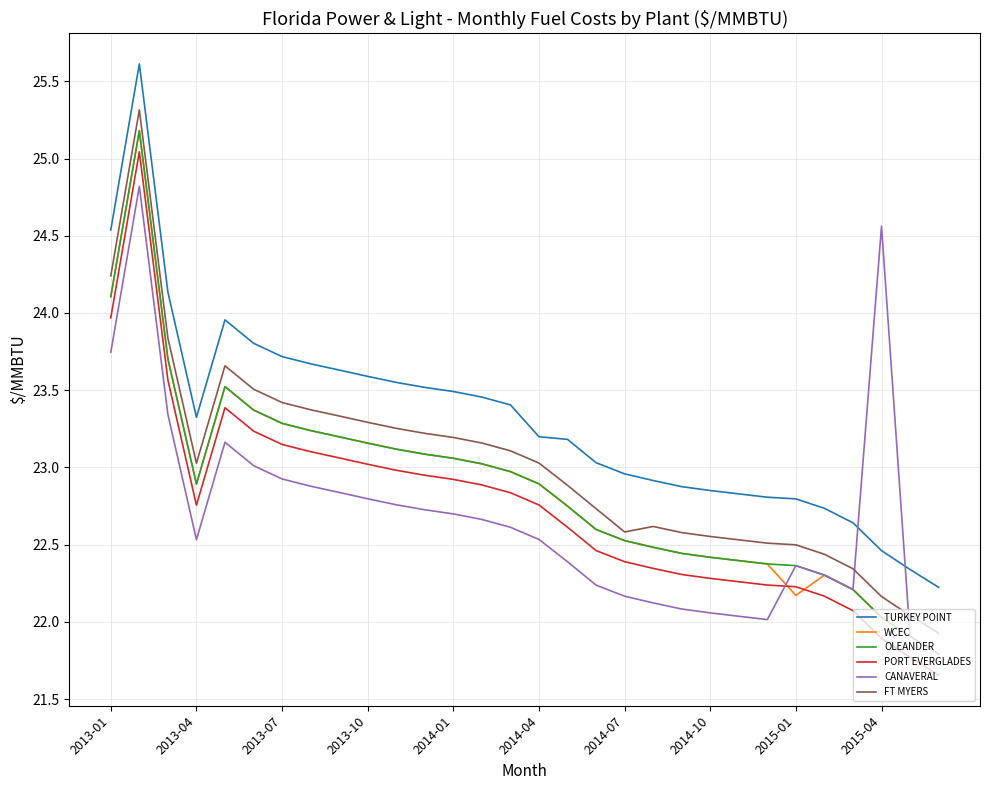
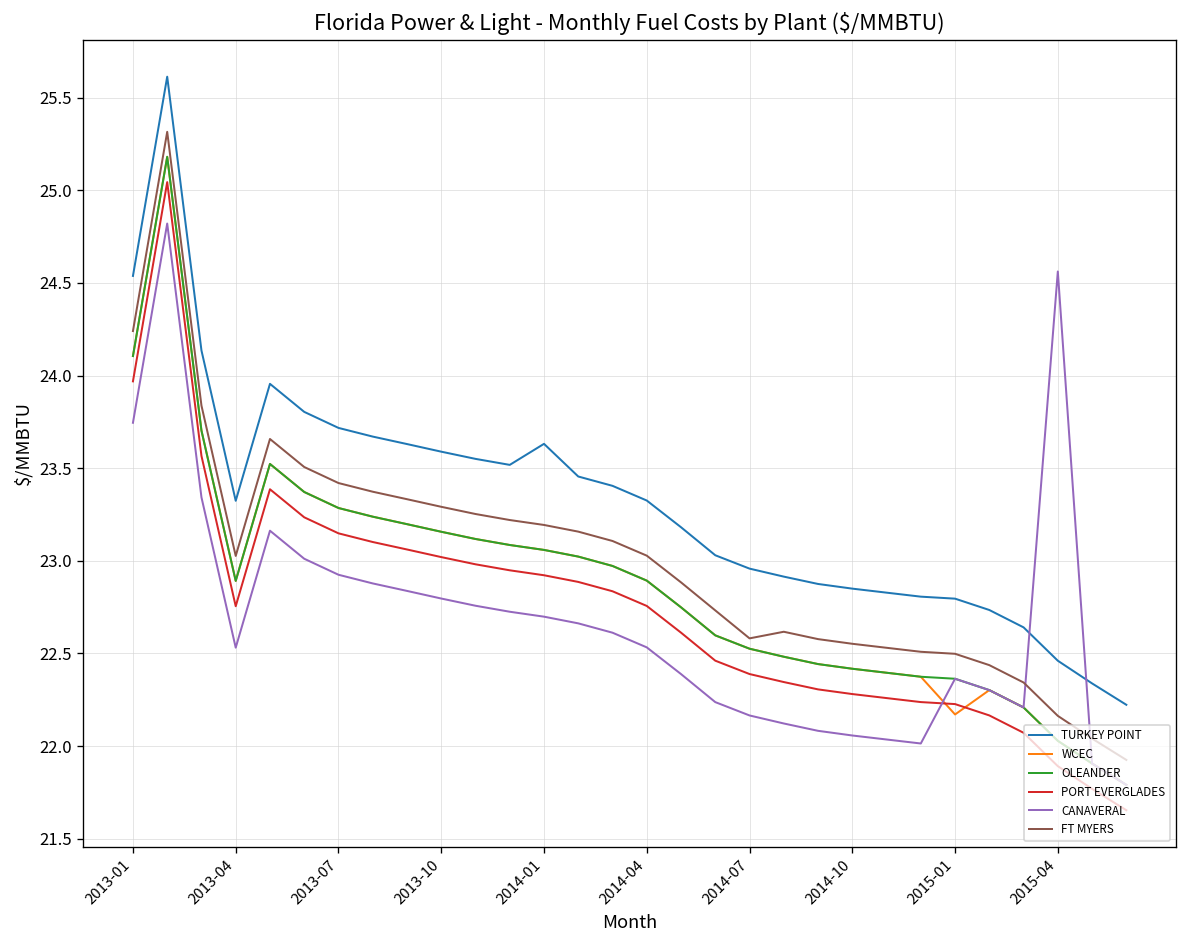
TURKEY POINT, 2014-01: 23.49 -> 23.63
TURKEY POINT, 2014-04: 23.20 -> 23.33
